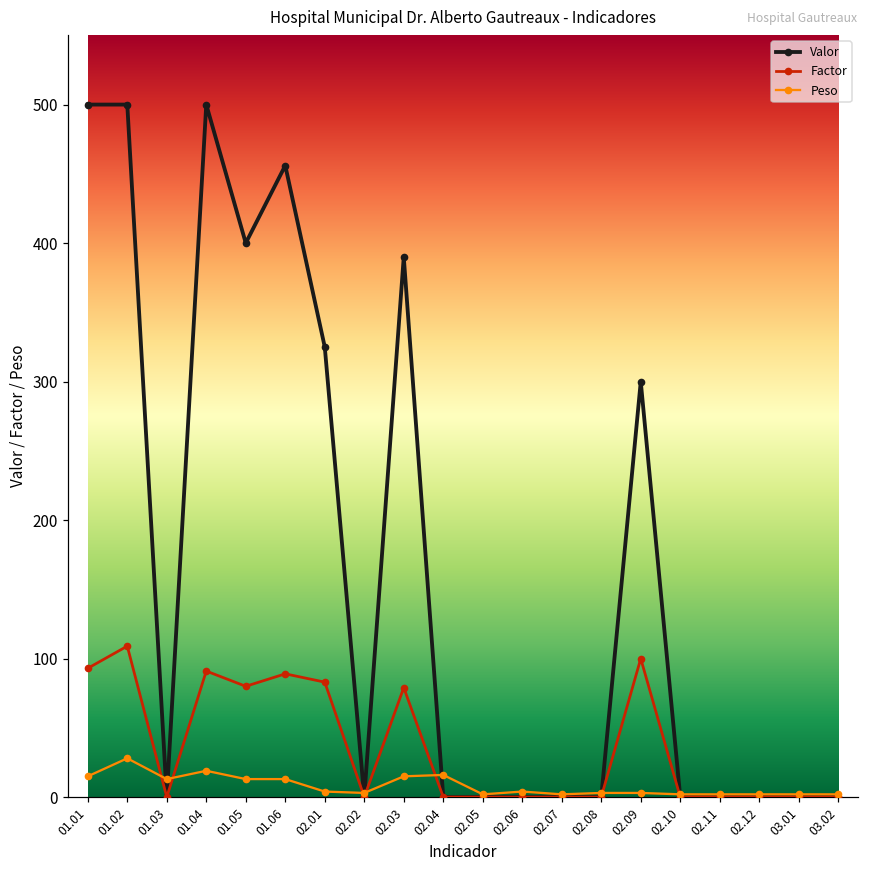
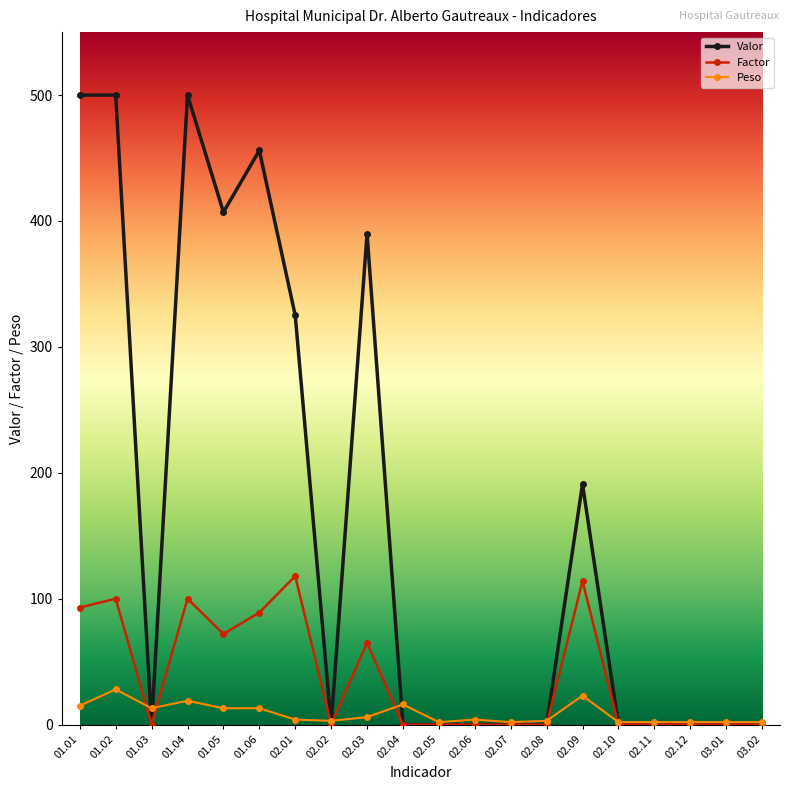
Factor, 01.02: 109 -> 100
Factor, 01.04: 91 -> 100
Valor, 01.05: 400 -> 407
Factor, 01.05: 80 -> 72
Factor, 02.01: 83 -> 118
Factor, 02.03: 79 -> 65
Peso, 02.03: 15 -> 6
Valor, 02.09: 300 -> 191
Factor, 02.09: 100 -> 114
Peso, 02.09: 3 -> 23
